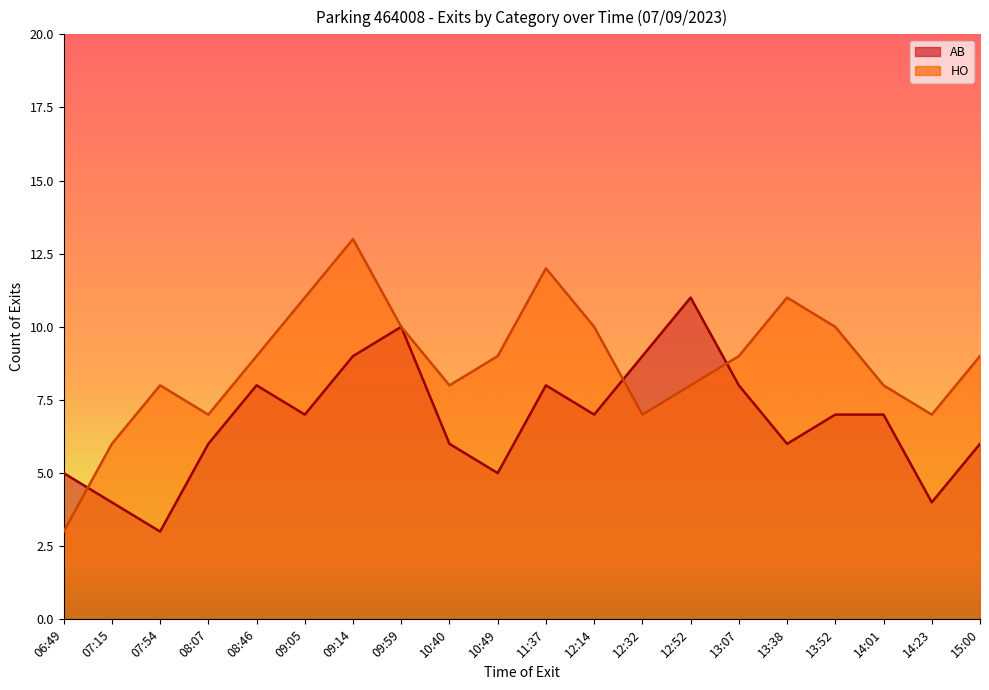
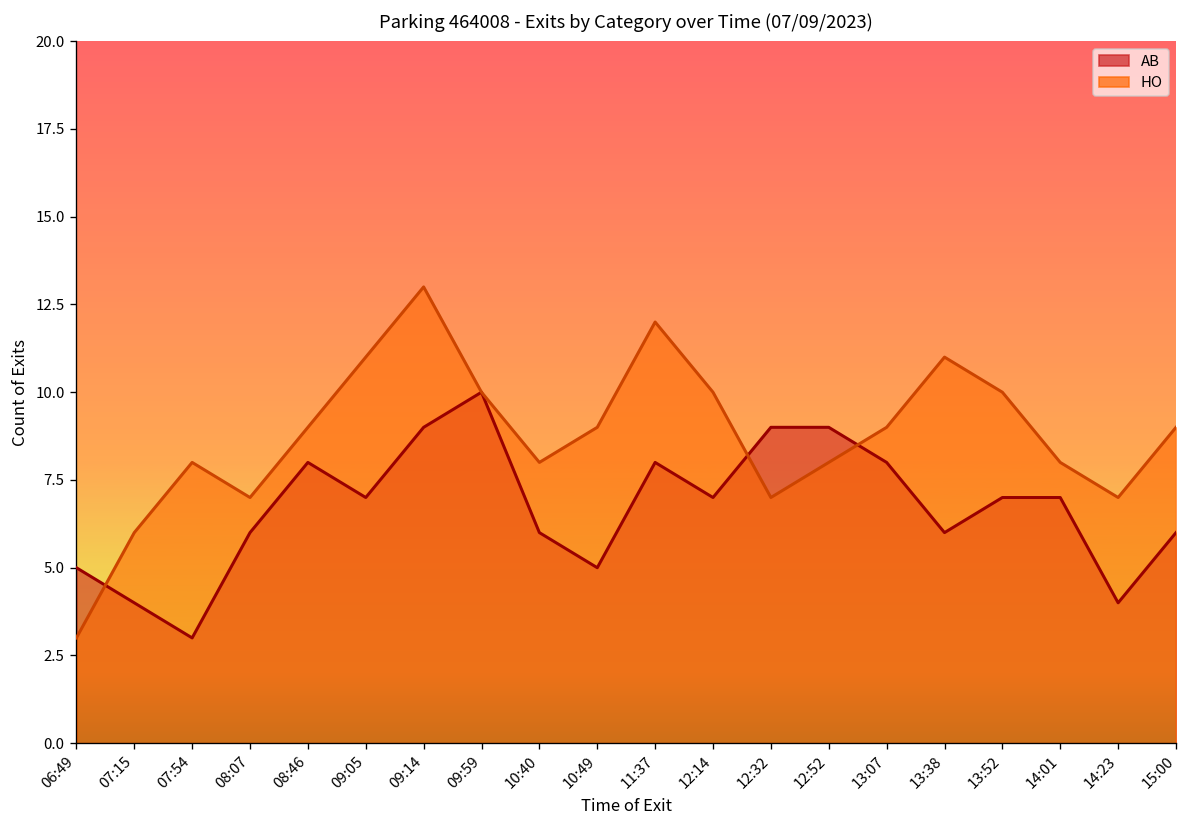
AB, 12:52: 11 -> 9
